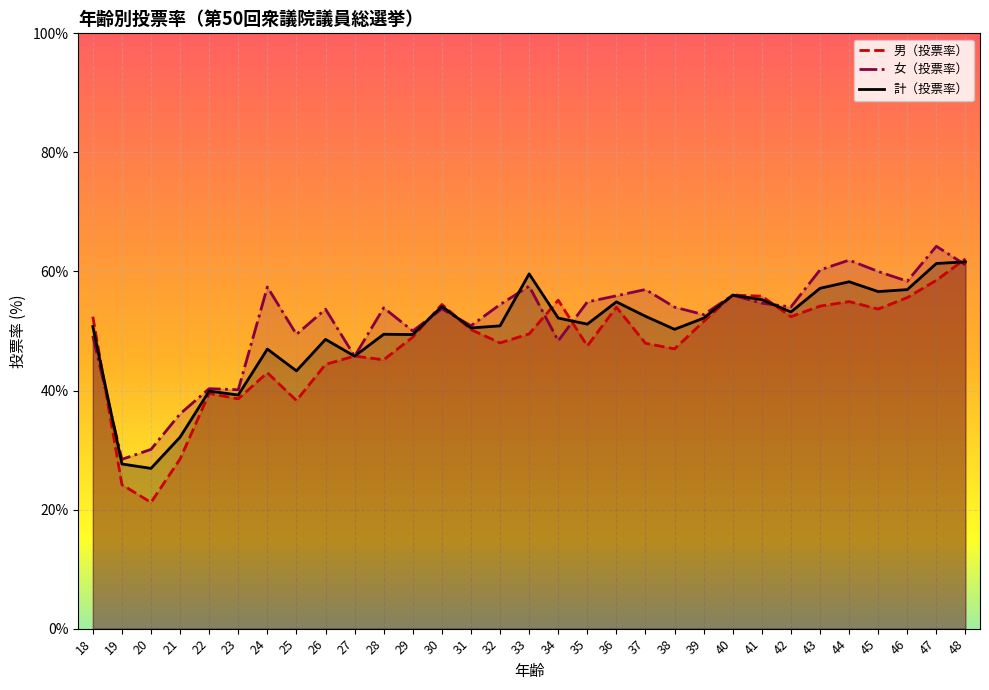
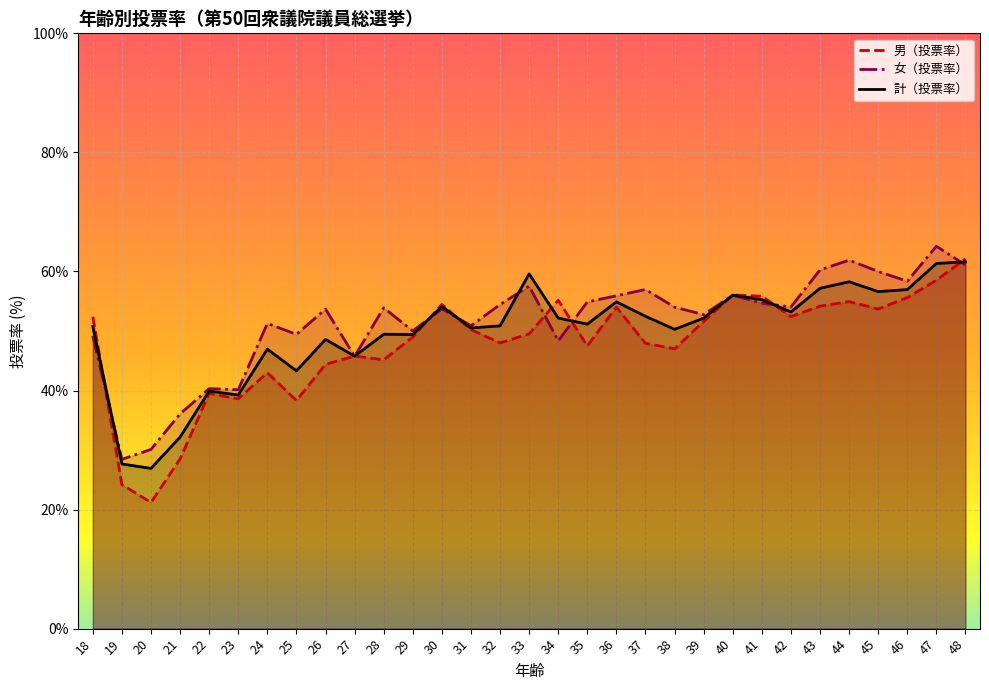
女（投票率）, 24: 57% -> 51%
